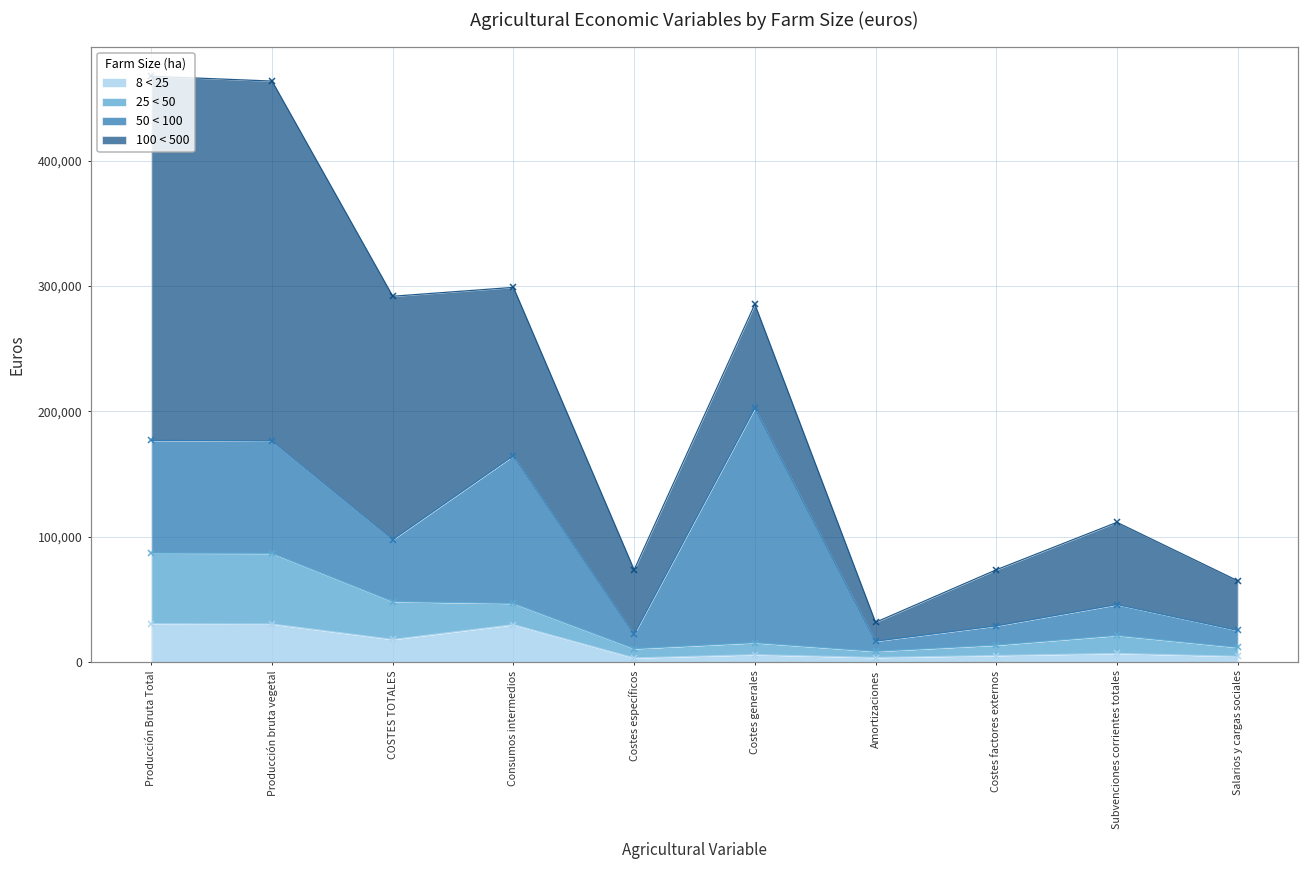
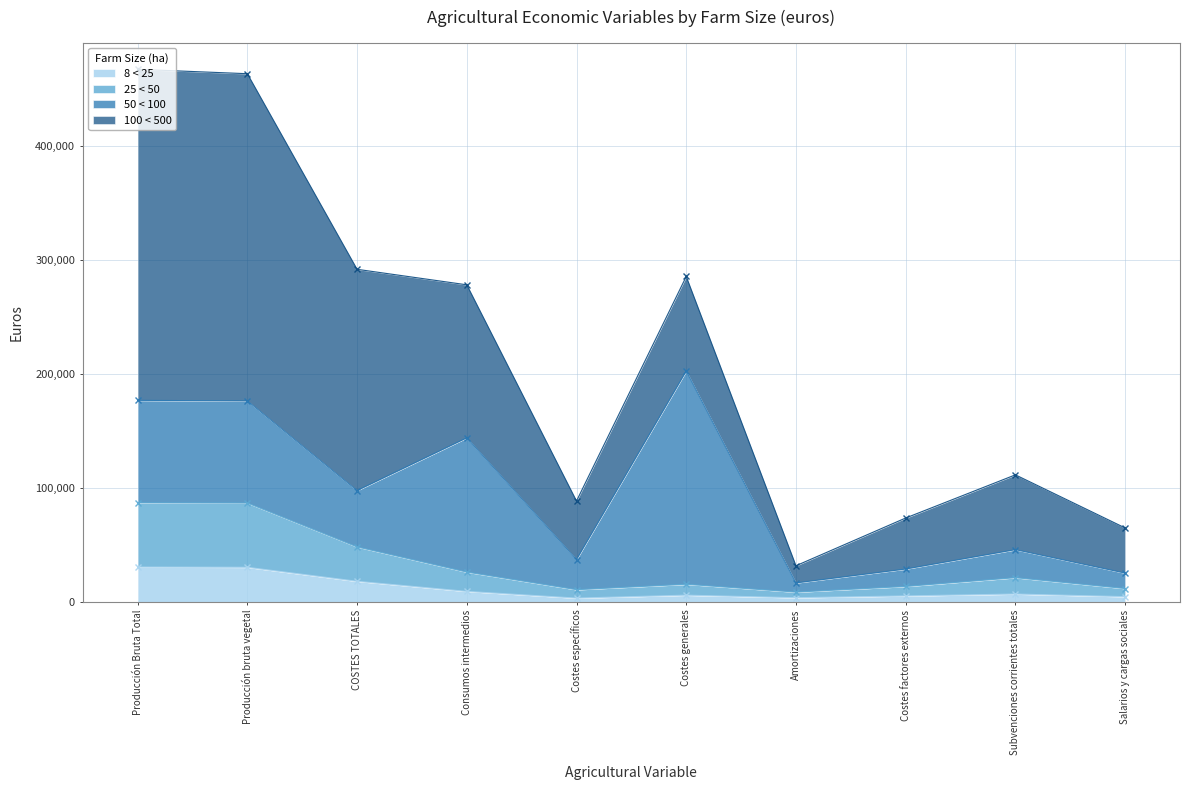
8 < 25, Consumos intermedios: 30,000 -> 9,000
50 < 100, Costes específicos: 12,000 -> 26,000
